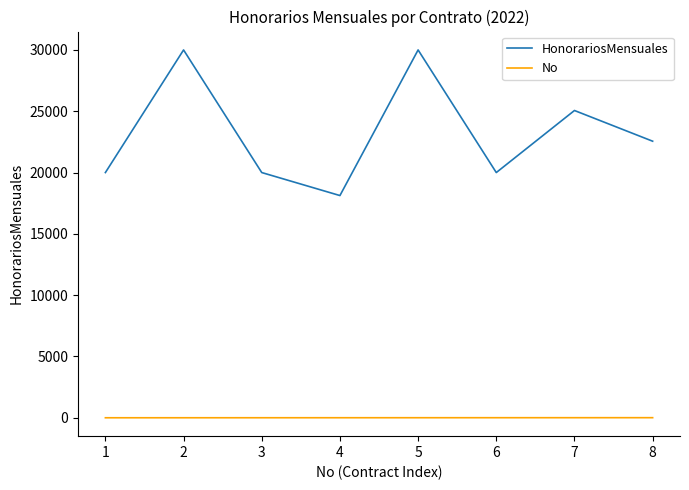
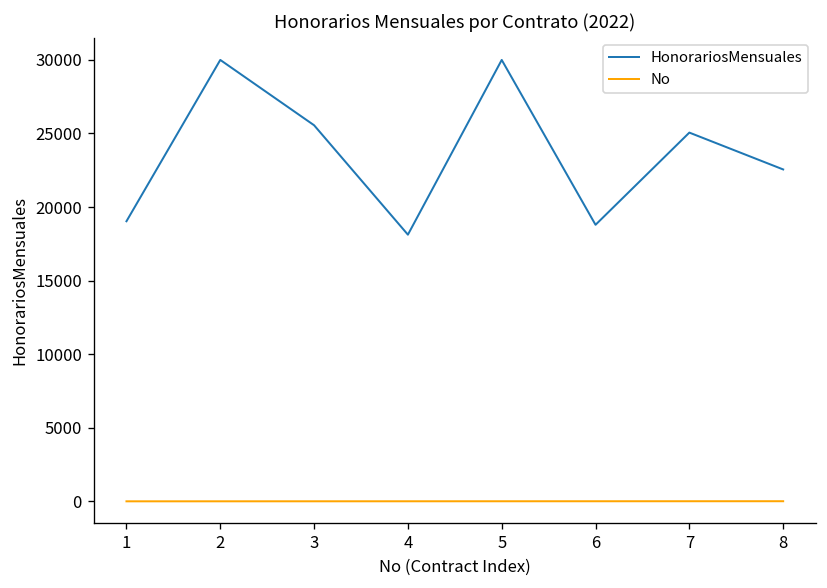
HonorariosMensuales, 1: 20000 -> 19000
HonorariosMensuales, 3: 20000 -> 25600
HonorariosMensuales, 6: 20000 -> 18800
